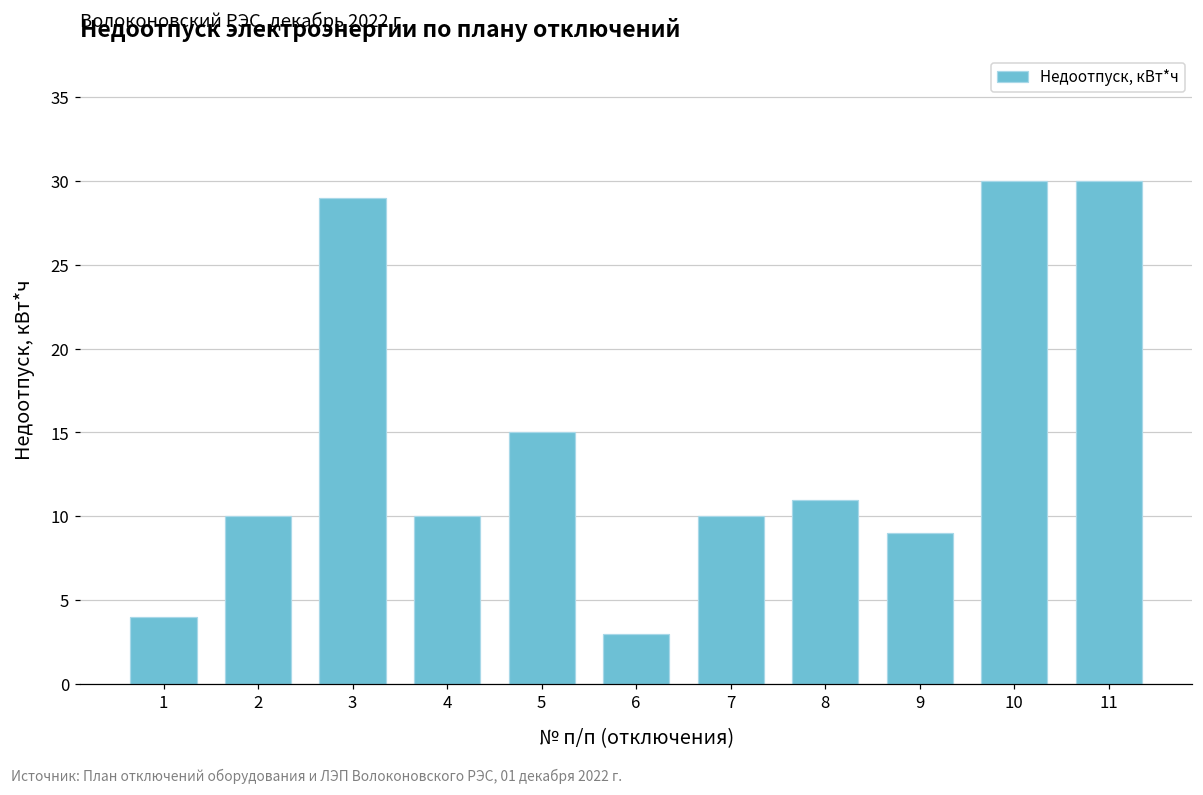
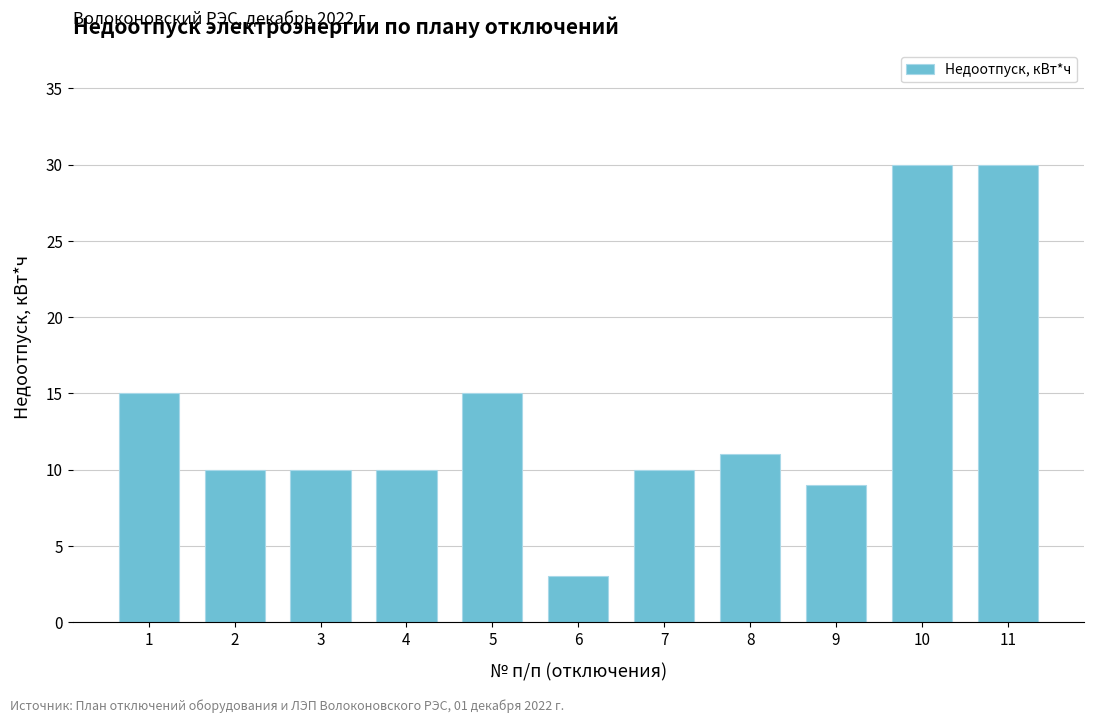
1: 4 -> 15
3: 29 -> 10
